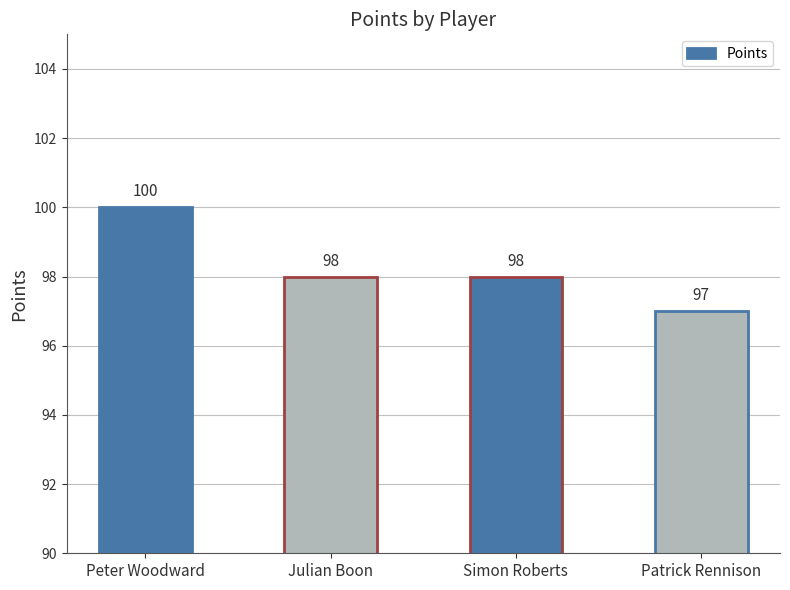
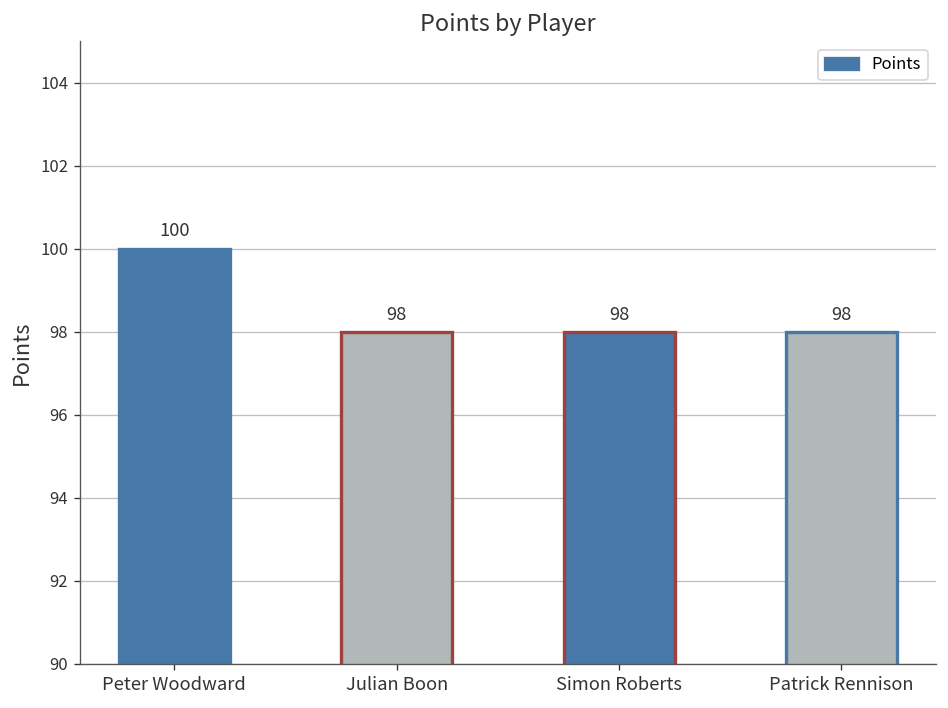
Patrick Rennison: 97 -> 98
